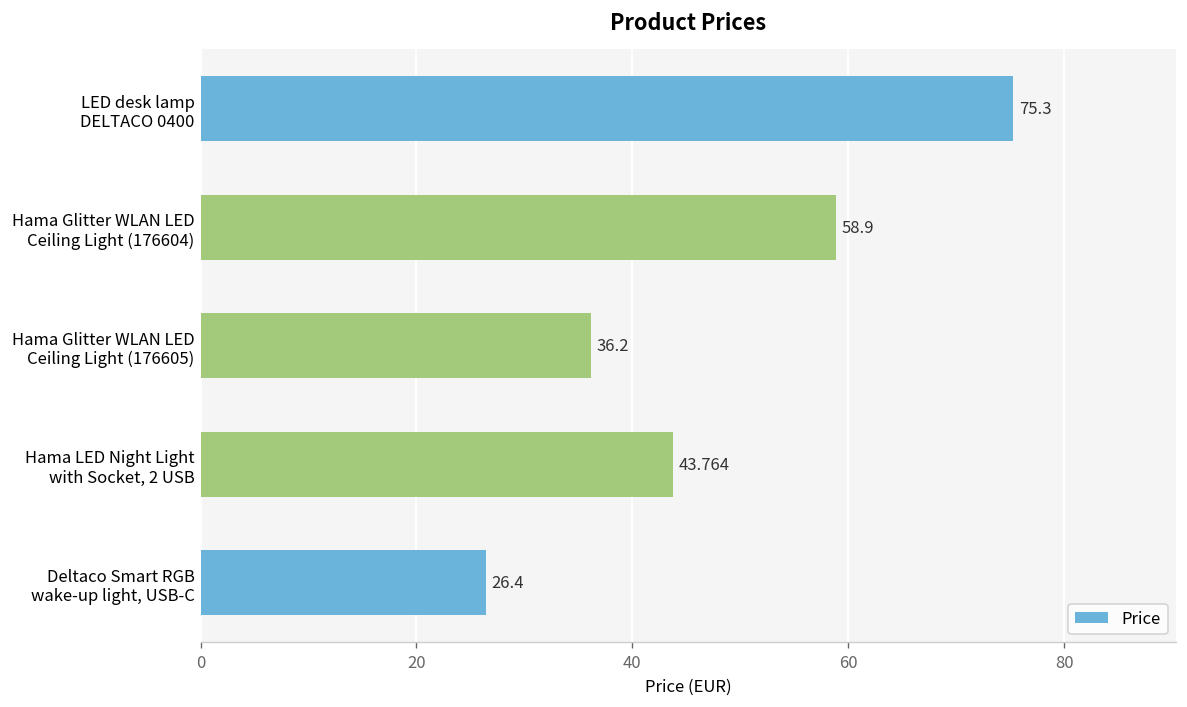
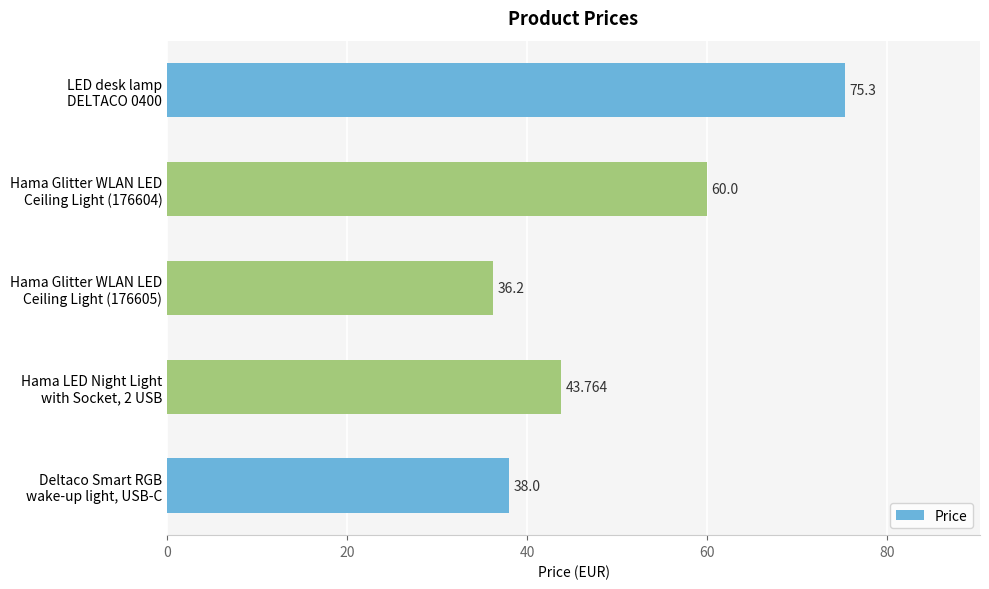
Hama Glitter WLAN LED Ceiling Light (176604): 58.9 -> 60.0
Deltaco Smart RGB wake-up light, USB-C: 26.4 -> 38.0
